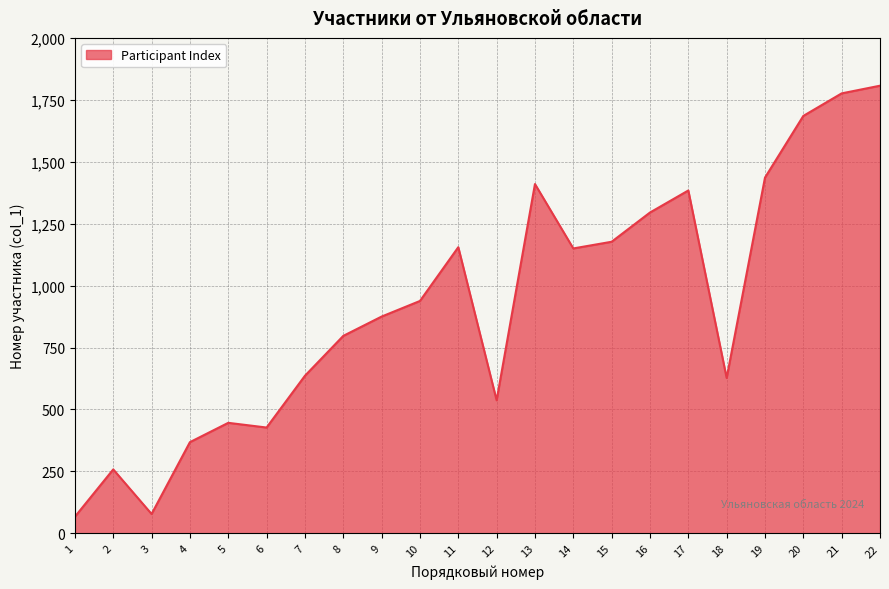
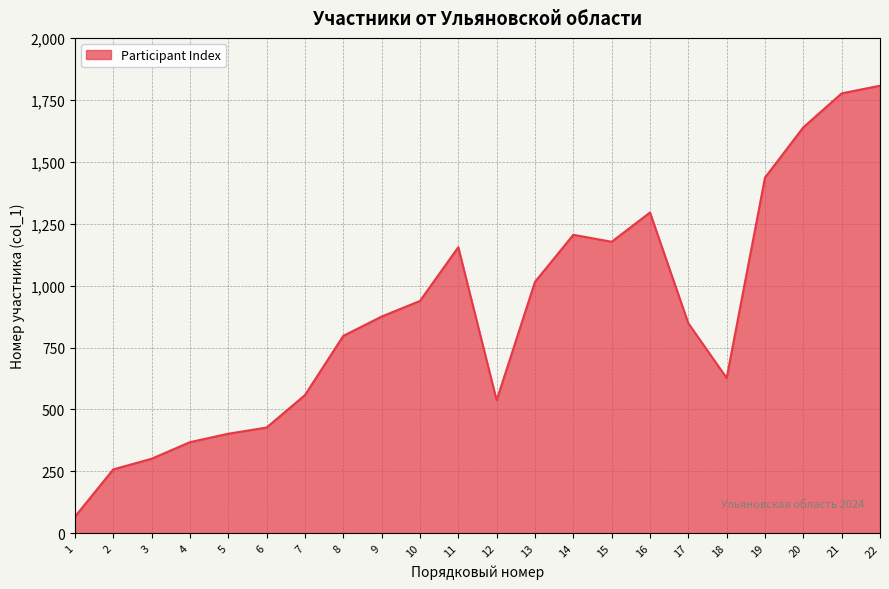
3: 80 -> 300
5: 450 -> 400
7: 640 -> 560
13: 1,410 -> 1,020
14: 1,150 -> 1,210
17: 1,380 -> 850
20: 1,690 -> 1,640
